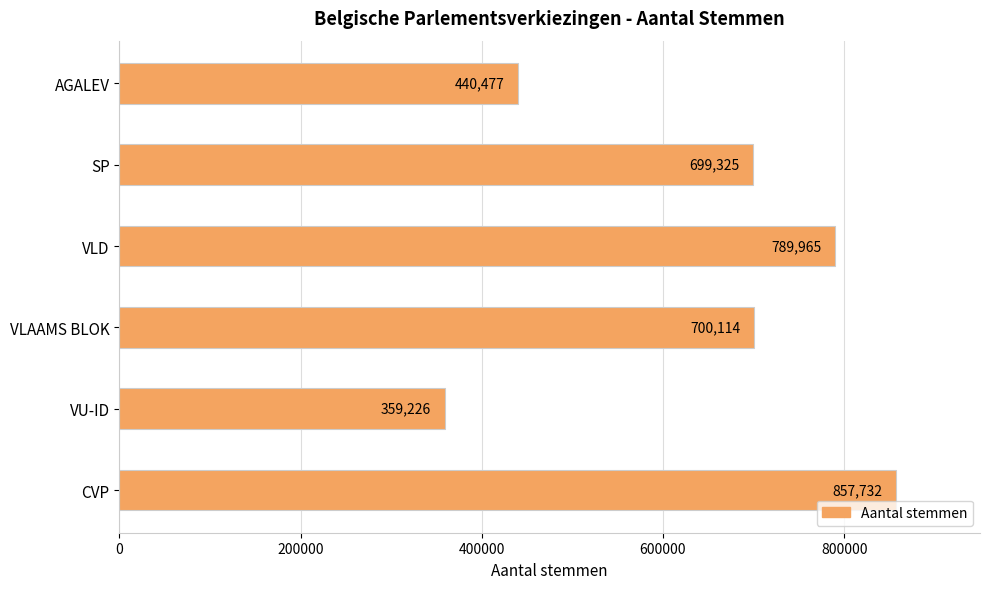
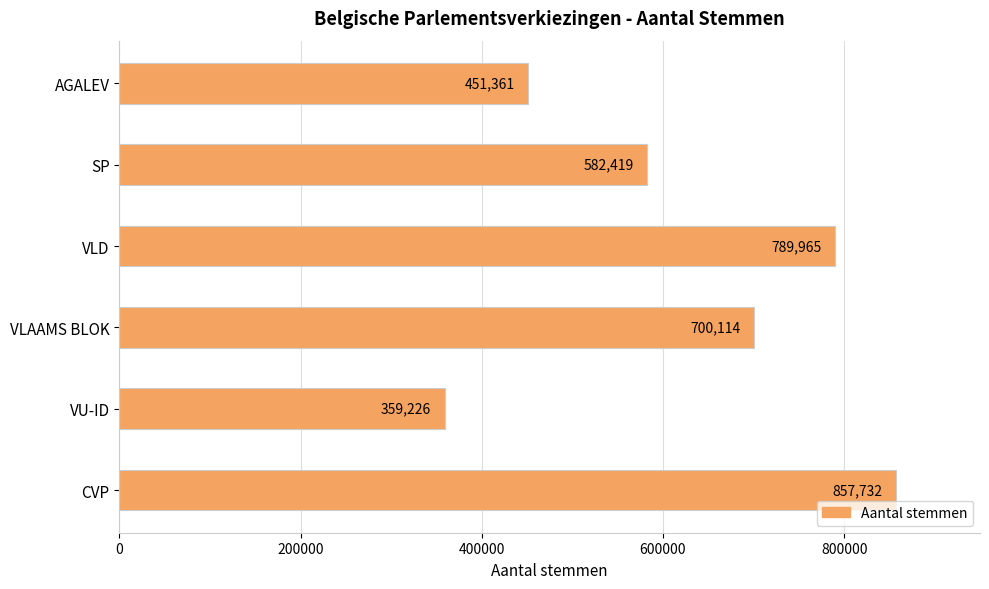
AGALEV: 440,477 -> 451,361
SP: 699,325 -> 582,419
